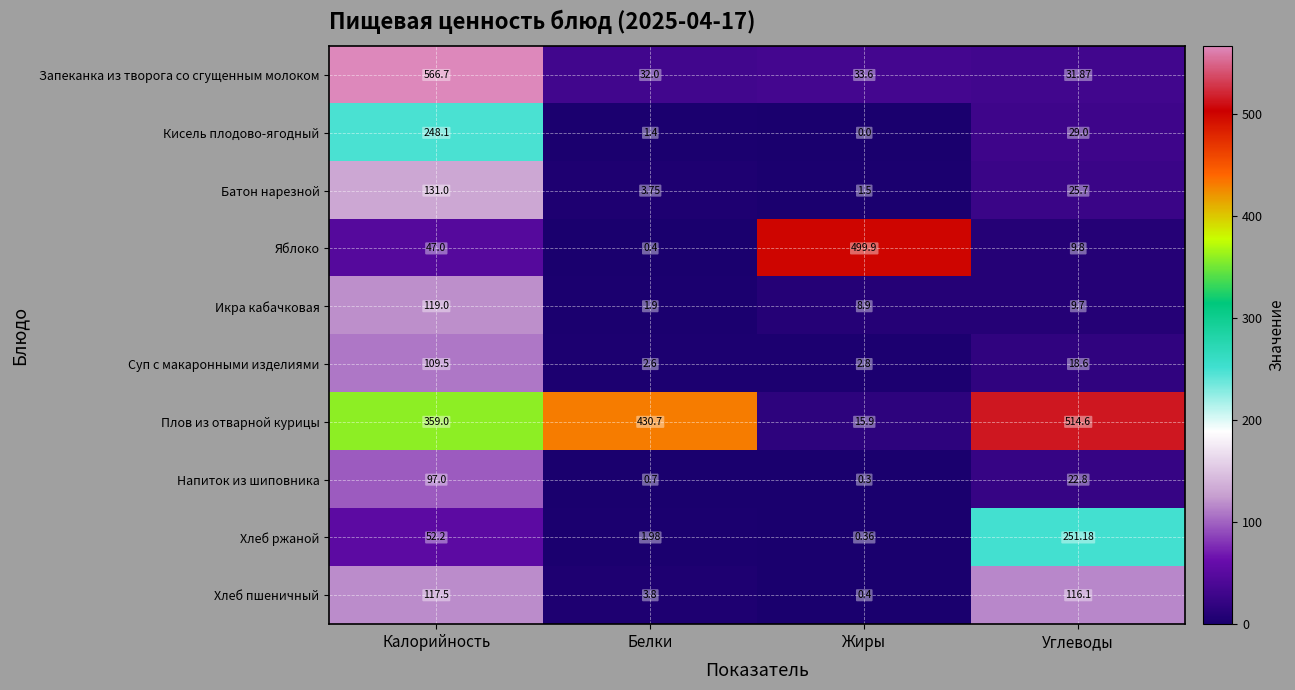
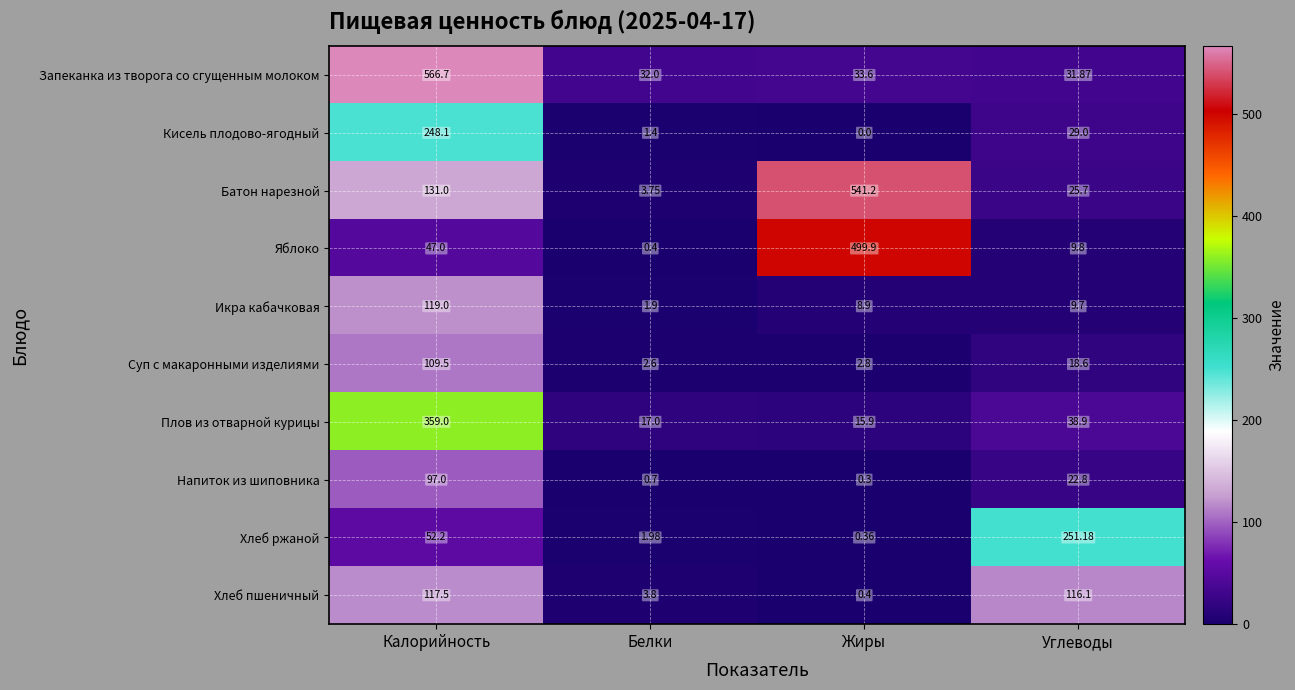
Батон нарезной, Жиры: 1.5 -> 541.2
Плов из отварной курицы, Белки: 430.7 -> 17.0
Плов из отварной курицы, Углеводы: 514.6 -> 38.9
